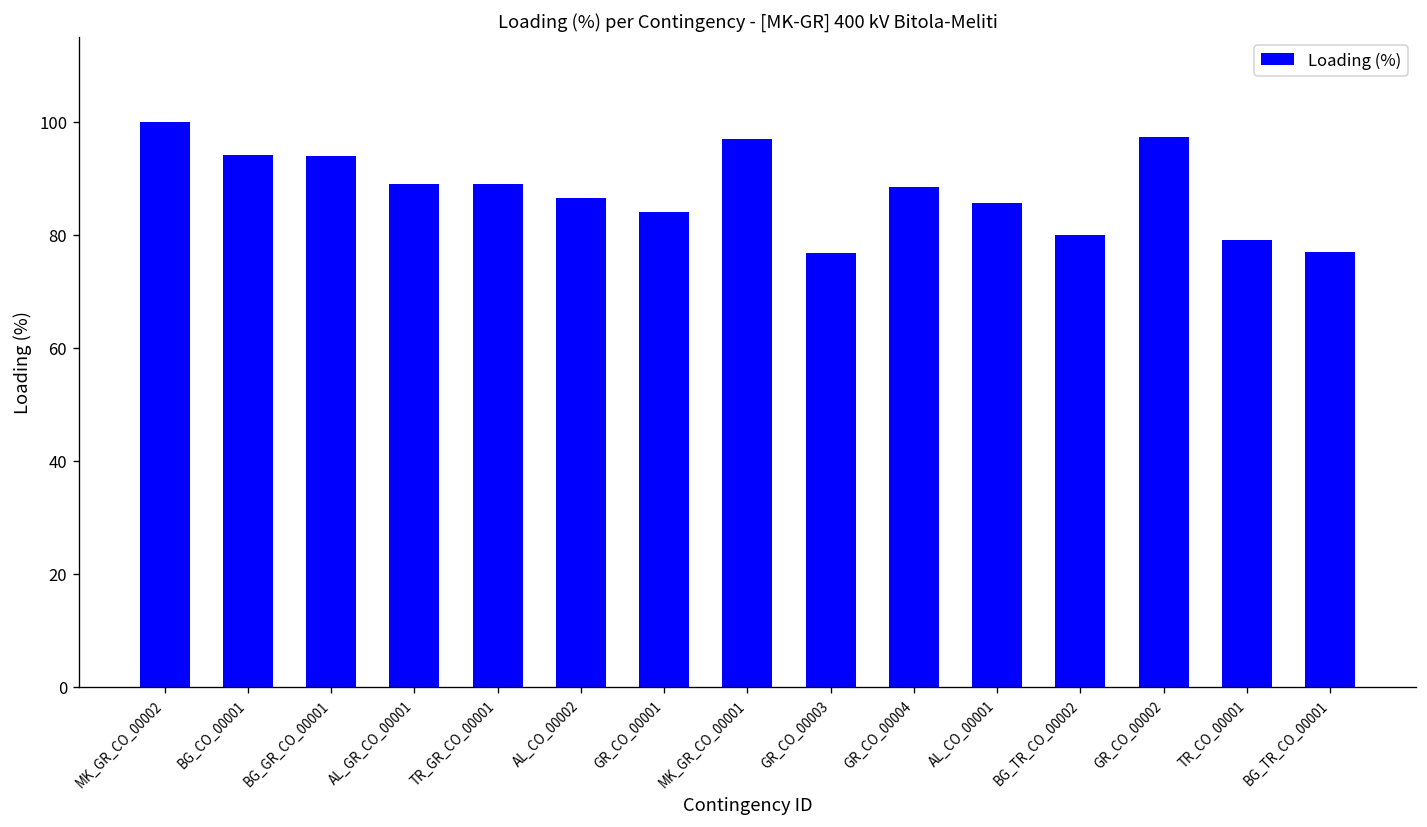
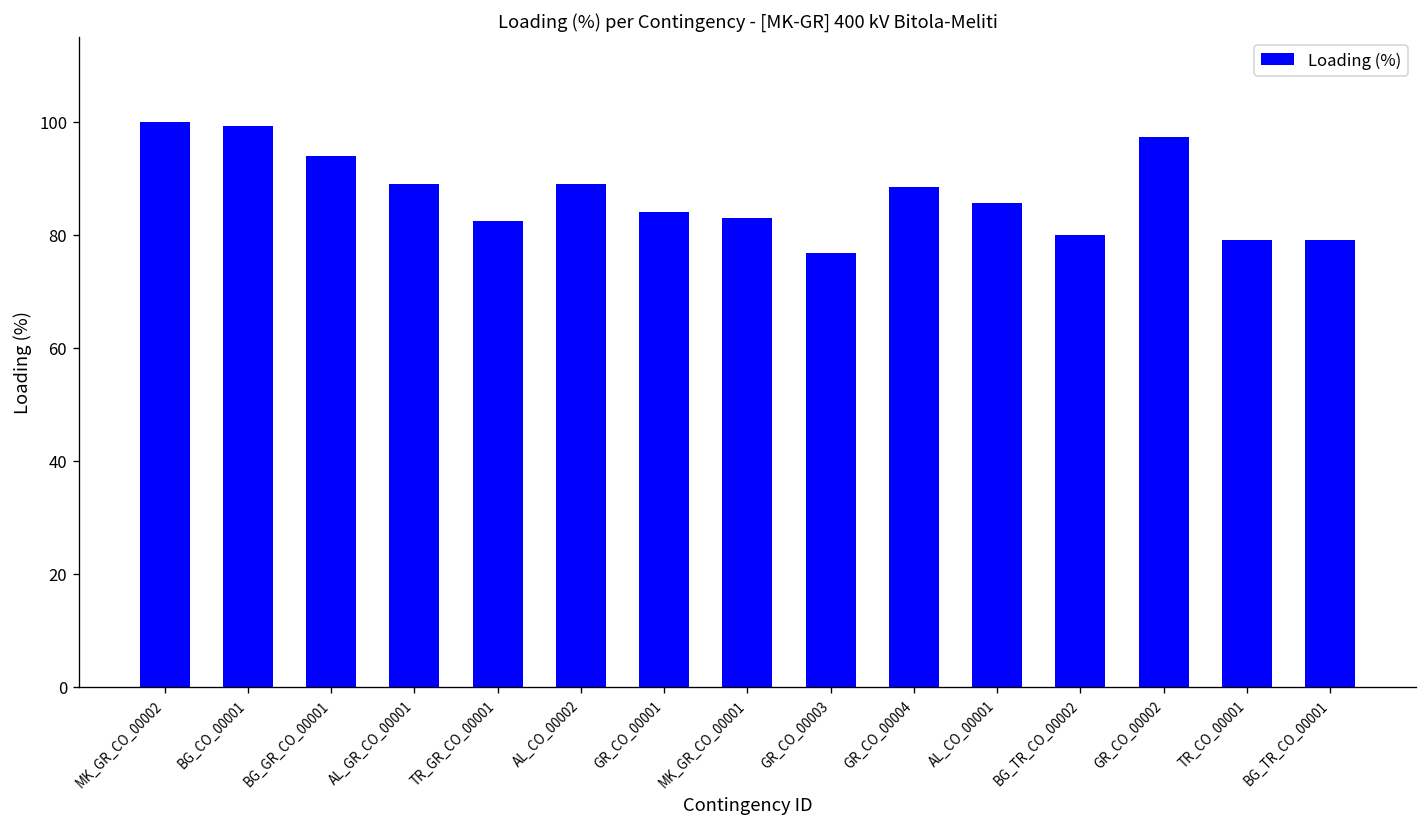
BG_CO_00001: 94 -> 99
TR_GR_CO_00001: 89 -> 82
AL_CO_00002: 87 -> 89
MK_GR_CO_00001: 97 -> 83
BG_TR_CO_00001: 77 -> 79
